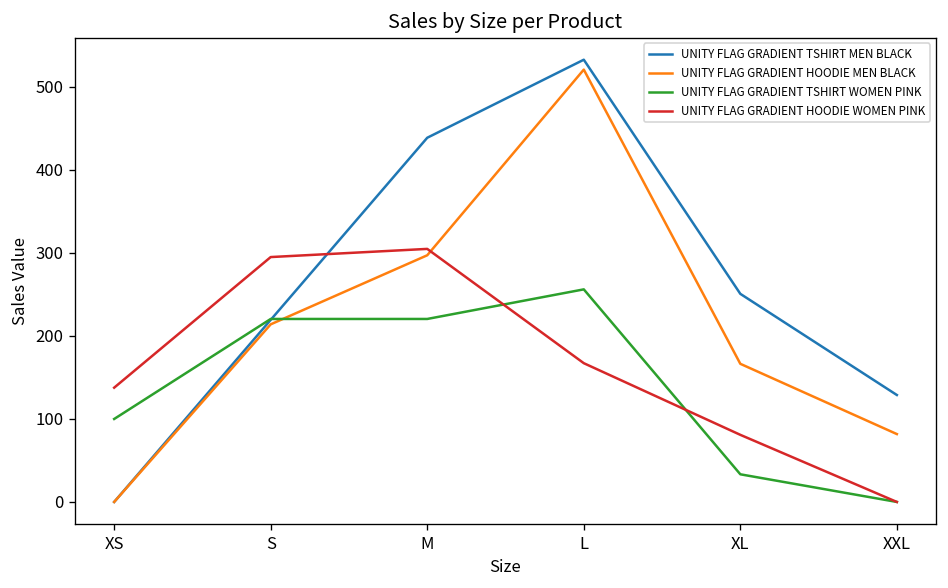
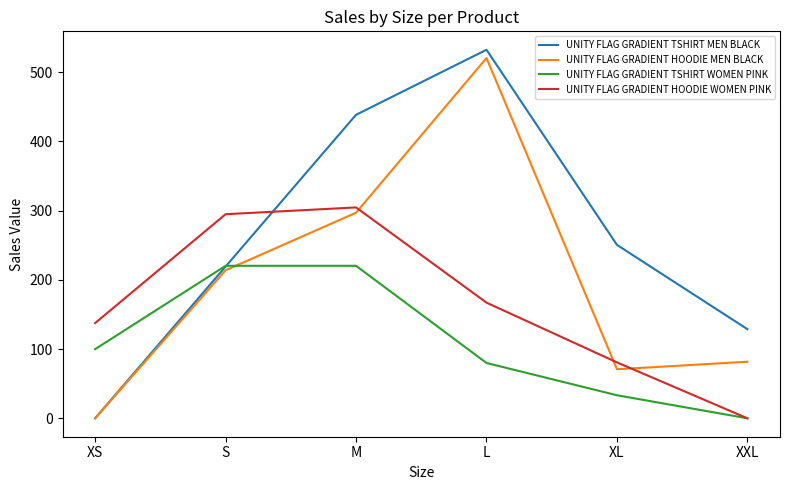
UNITY FLAG GRADIENT TSHIRT WOMEN PINK, L: 260 -> 80
UNITY FLAG GRADIENT HOODIE MEN BLACK, XL: 170 -> 70
